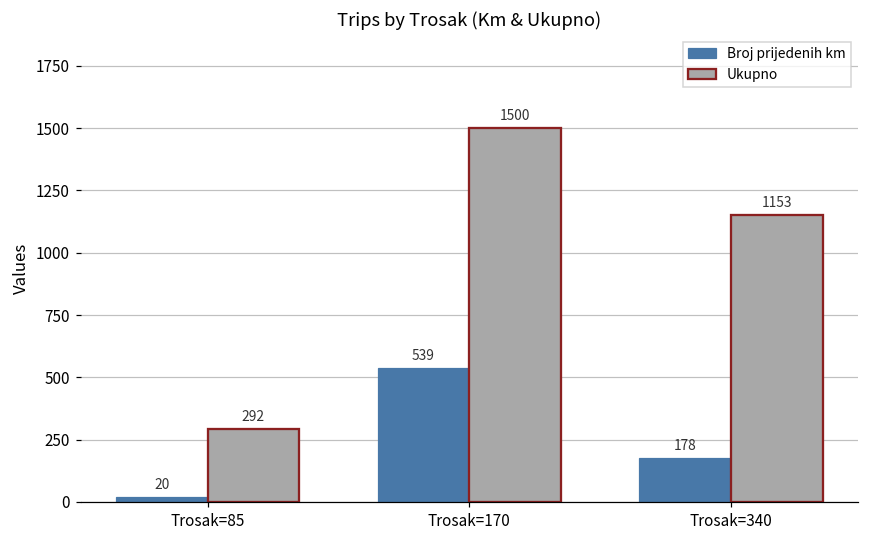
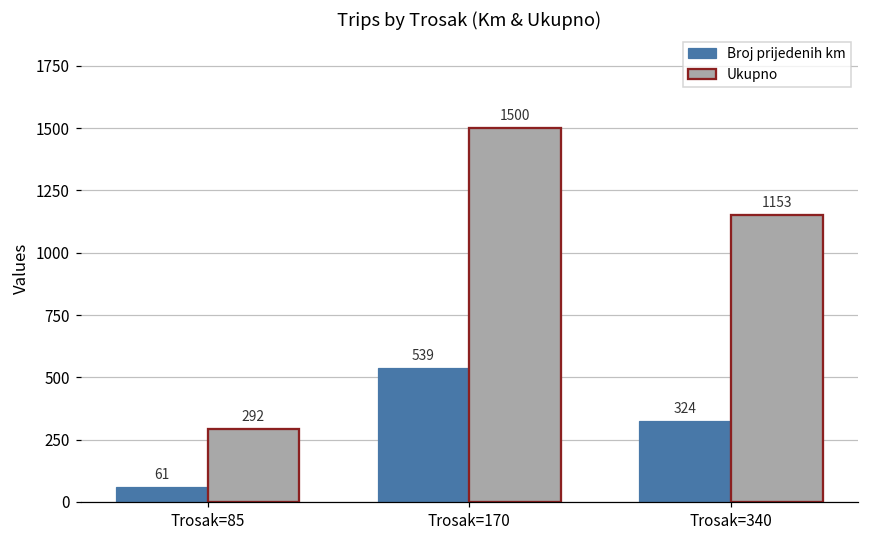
Broj prijedenih km, Trosak=85: 20 -> 61
Broj prijedenih km, Trosak=340: 178 -> 324
